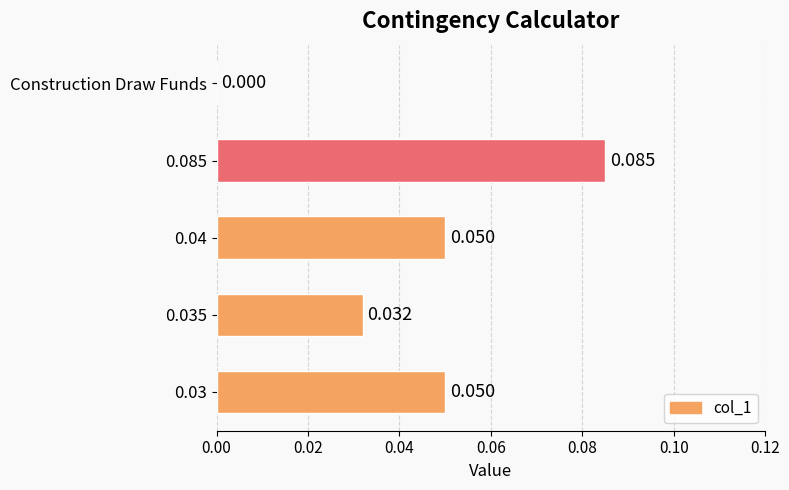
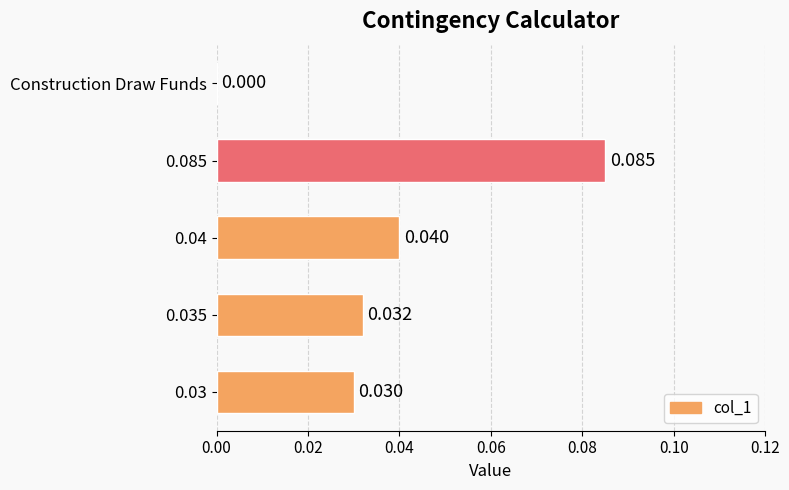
0.04: 0.050 -> 0.040
0.03: 0.050 -> 0.030
